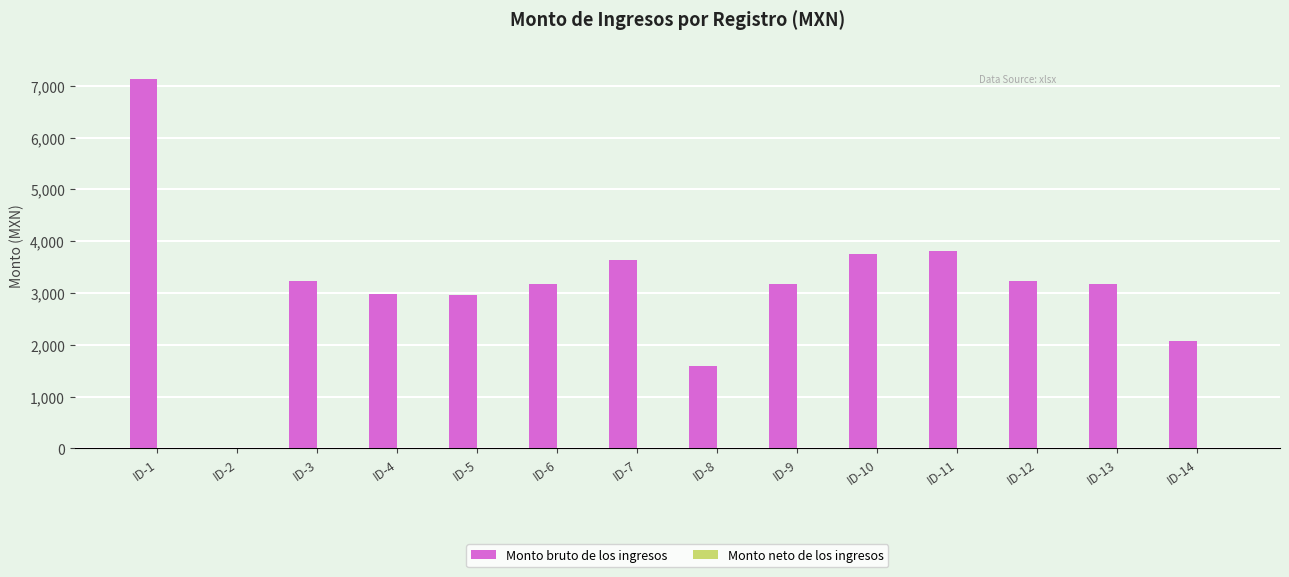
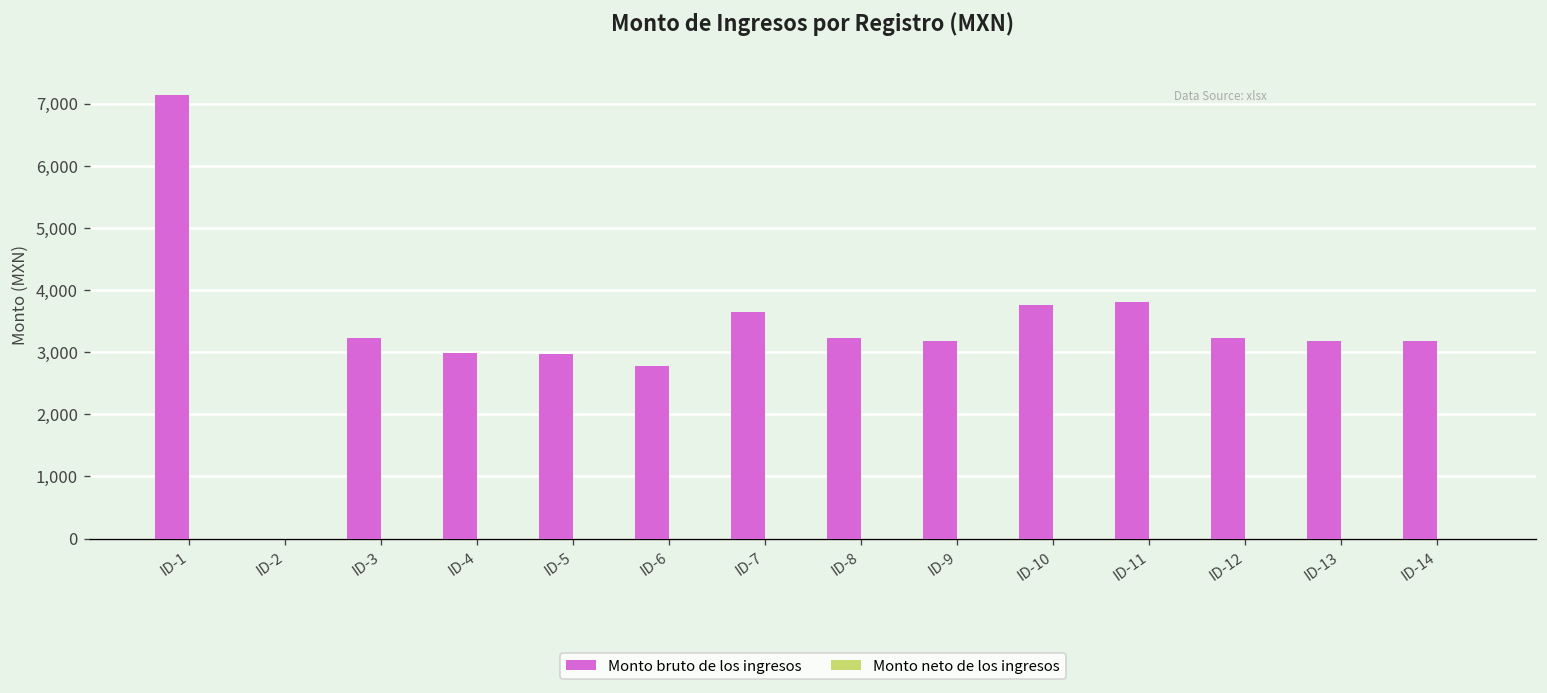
Monto bruto de los ingresos, ID-6: 3,200 -> 2,800
Monto bruto de los ingresos, ID-8: 1,600 -> 3,200
Monto bruto de los ingresos, ID-14: 2,100 -> 3,200
